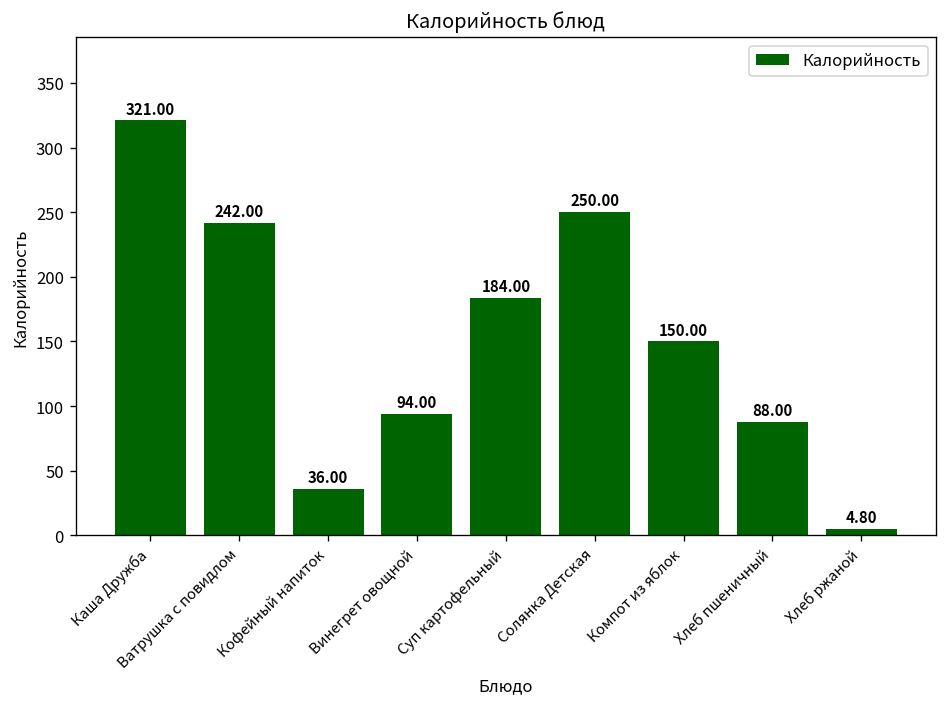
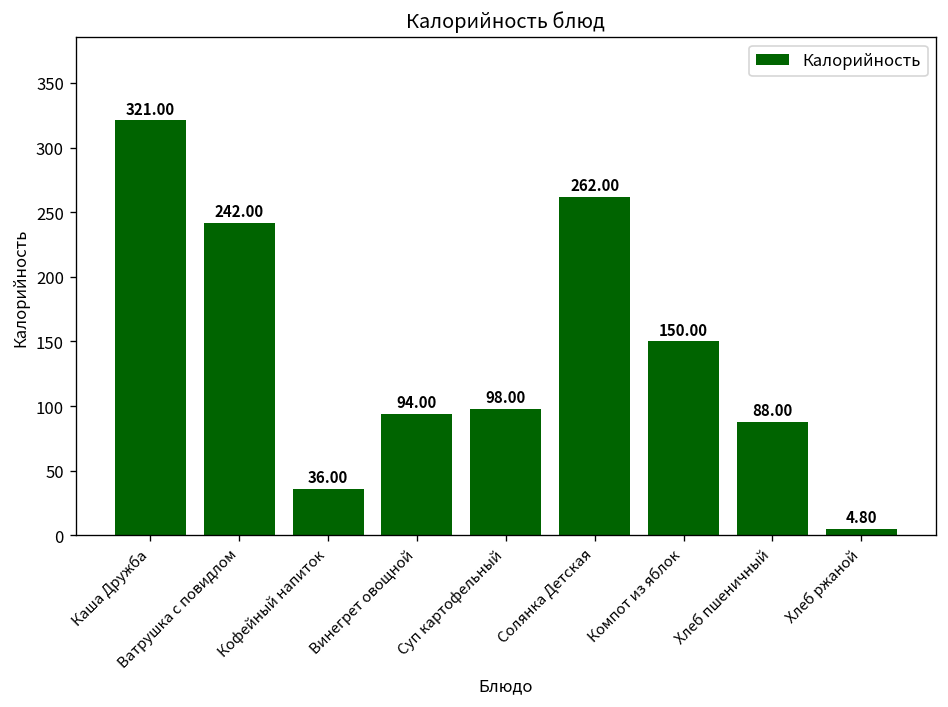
Суп картофельный: 184.00 -> 98.00
Солянка Детская: 250.00 -> 262.00
